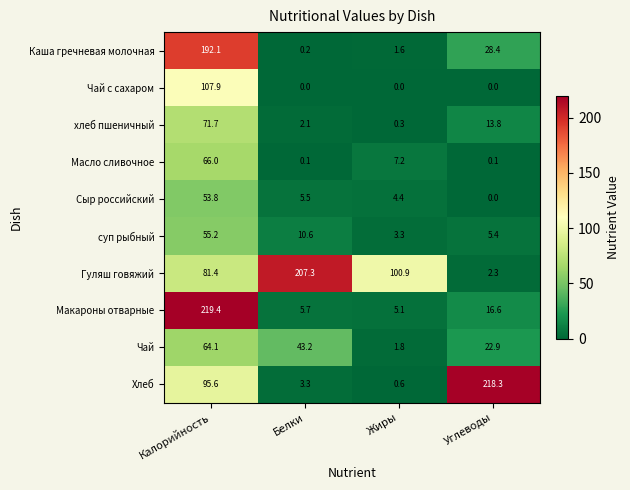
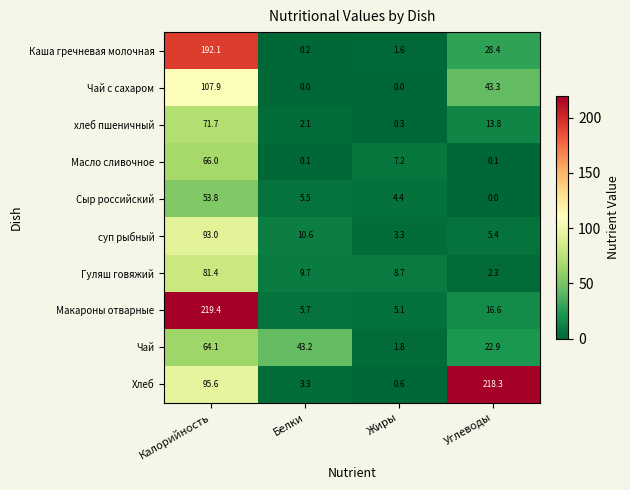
Чай с сахаром, Углеводы: 0.0 -> 43.3
суп рыбный, Калорийность: 55.2 -> 93.0
Гуляш говяжий, Белки: 207.3 -> 9.7
Гуляш говяжий, Жиры: 100.9 -> 8.7
